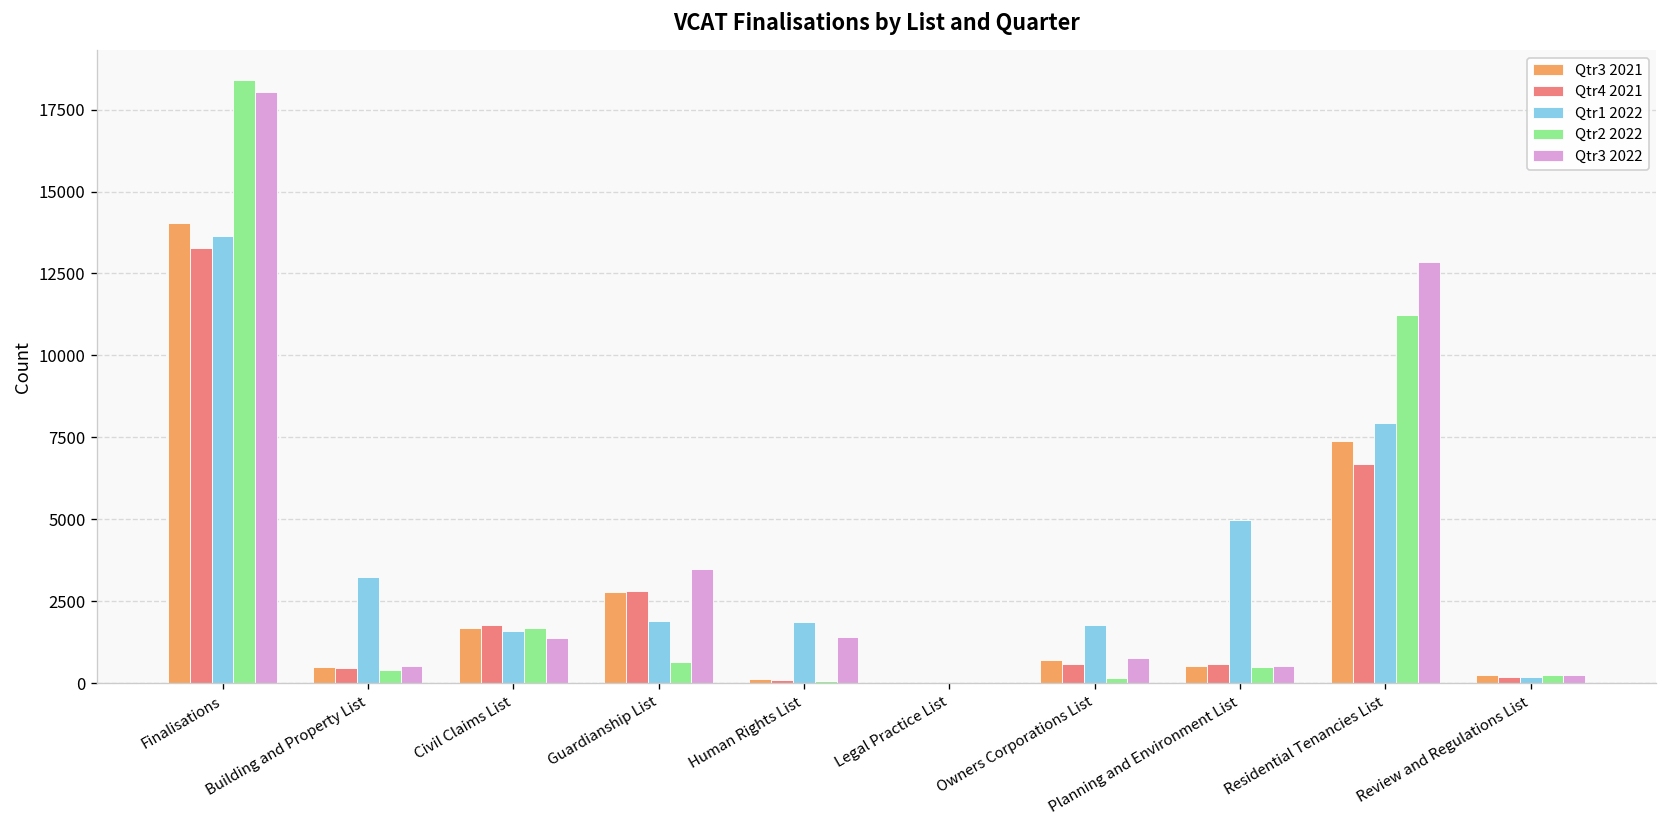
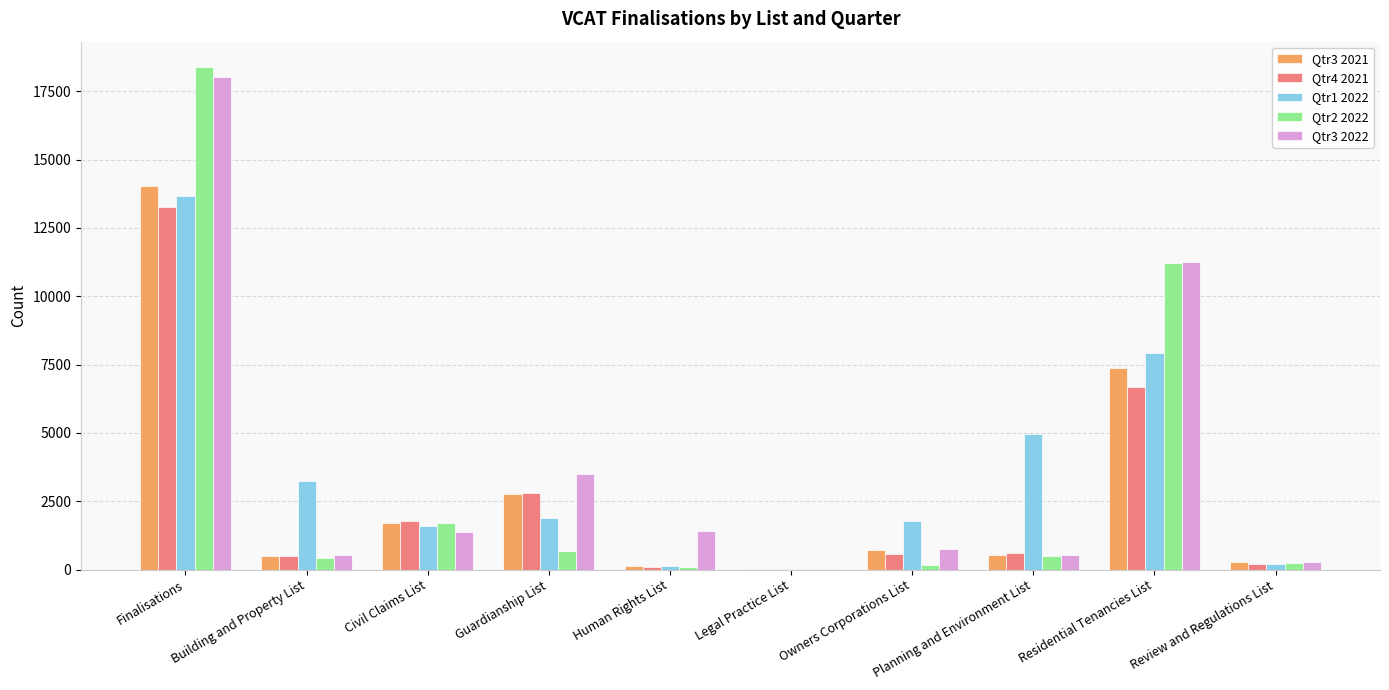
Qtr1 2022, Human Rights List: 1900 -> 100
Qtr3 2022, Residential Tenancies List: 12900 -> 11200
